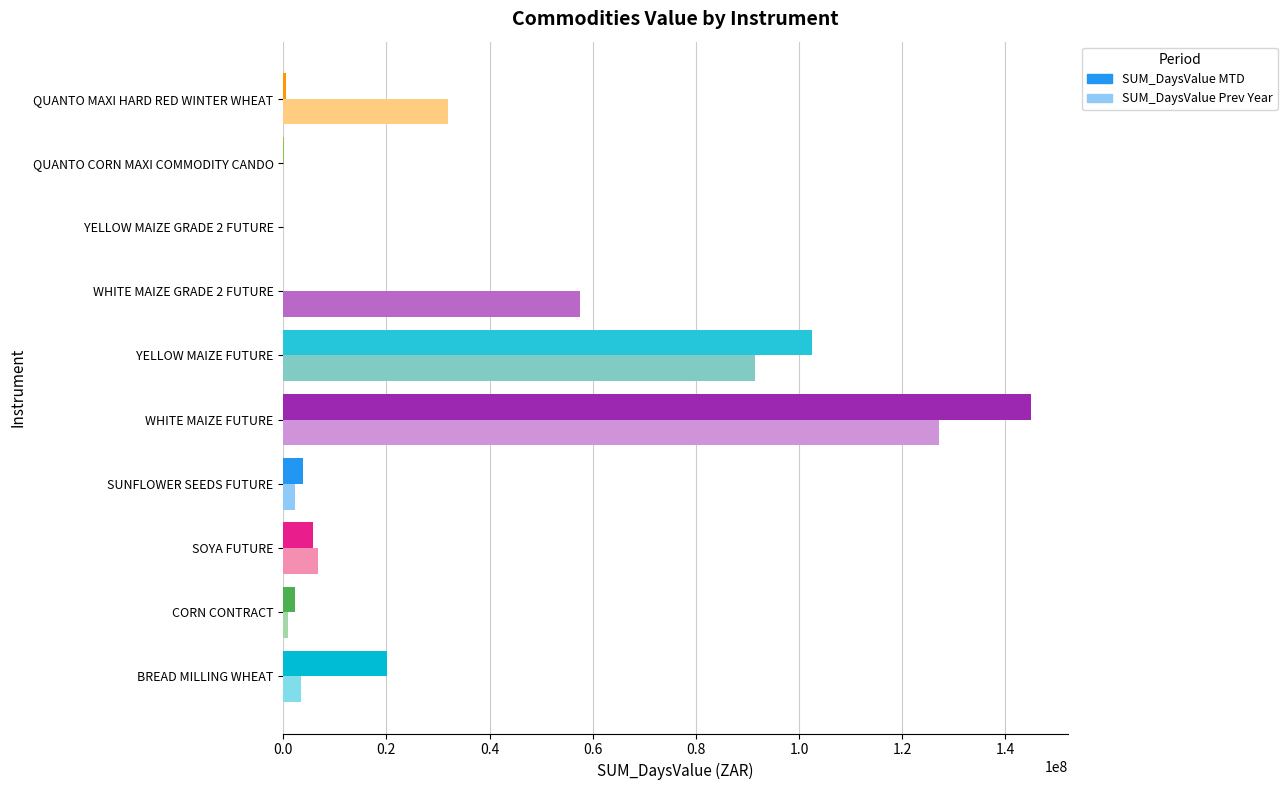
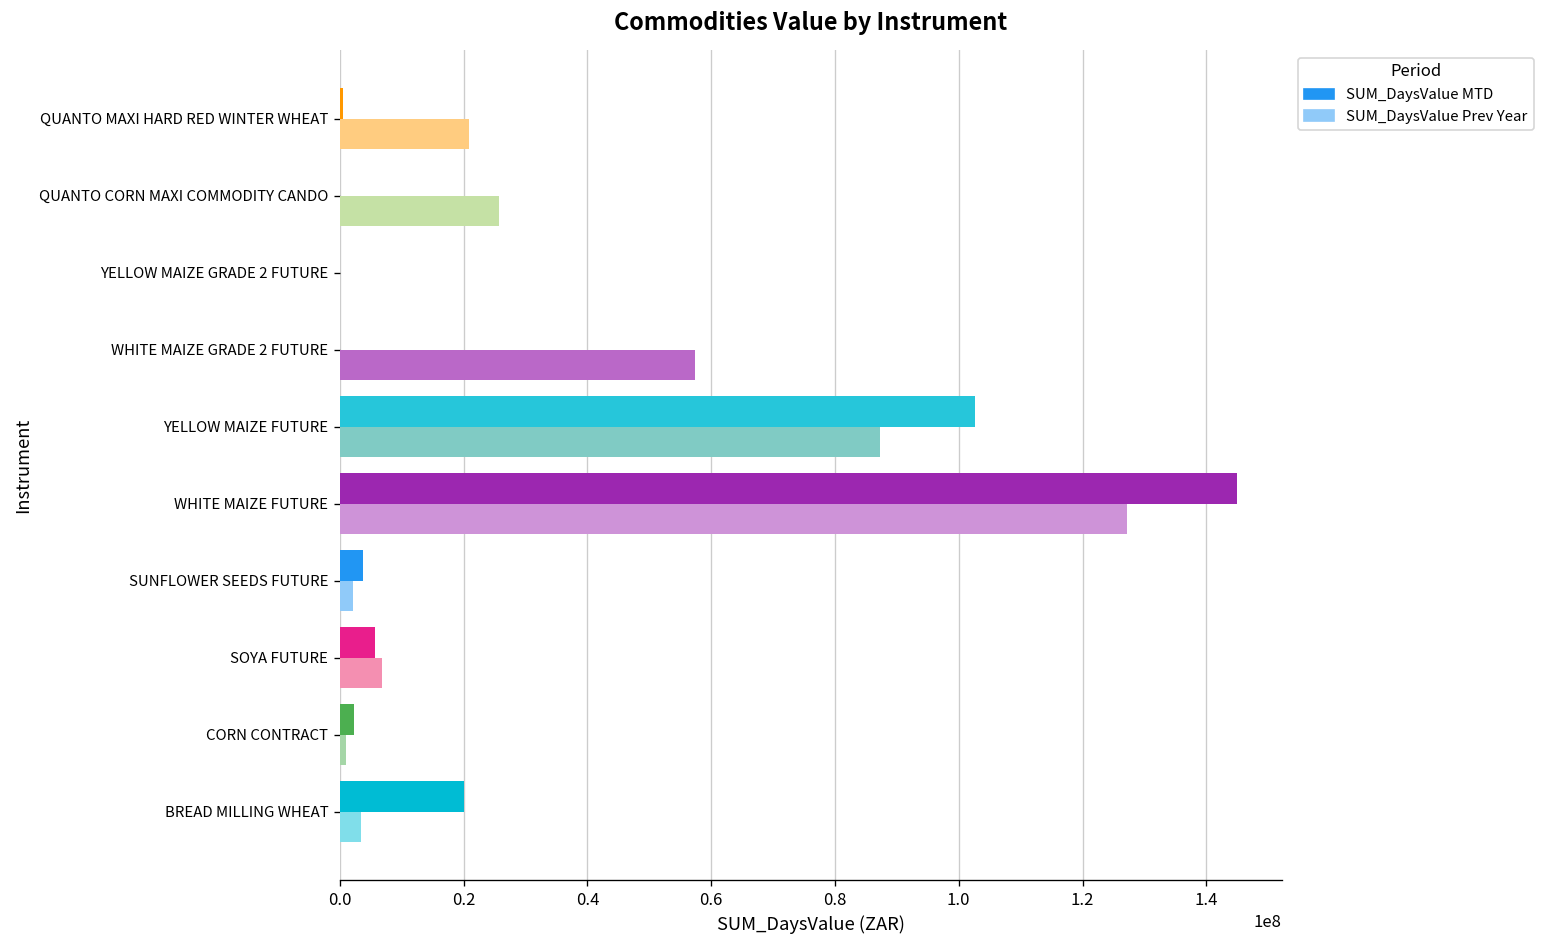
SUM_DaysValue Prev Year, QUANTO MAXI HARD RED WINTER WHEAT: 32000000 -> 21000000
SUM_DaysValue Prev Year, QUANTO CORN MAXI COMMODITY CANDO: 0 -> 26000000
SUM_DaysValue Prev Year, YELLOW MAIZE FUTURE: 92000000 -> 87000000
